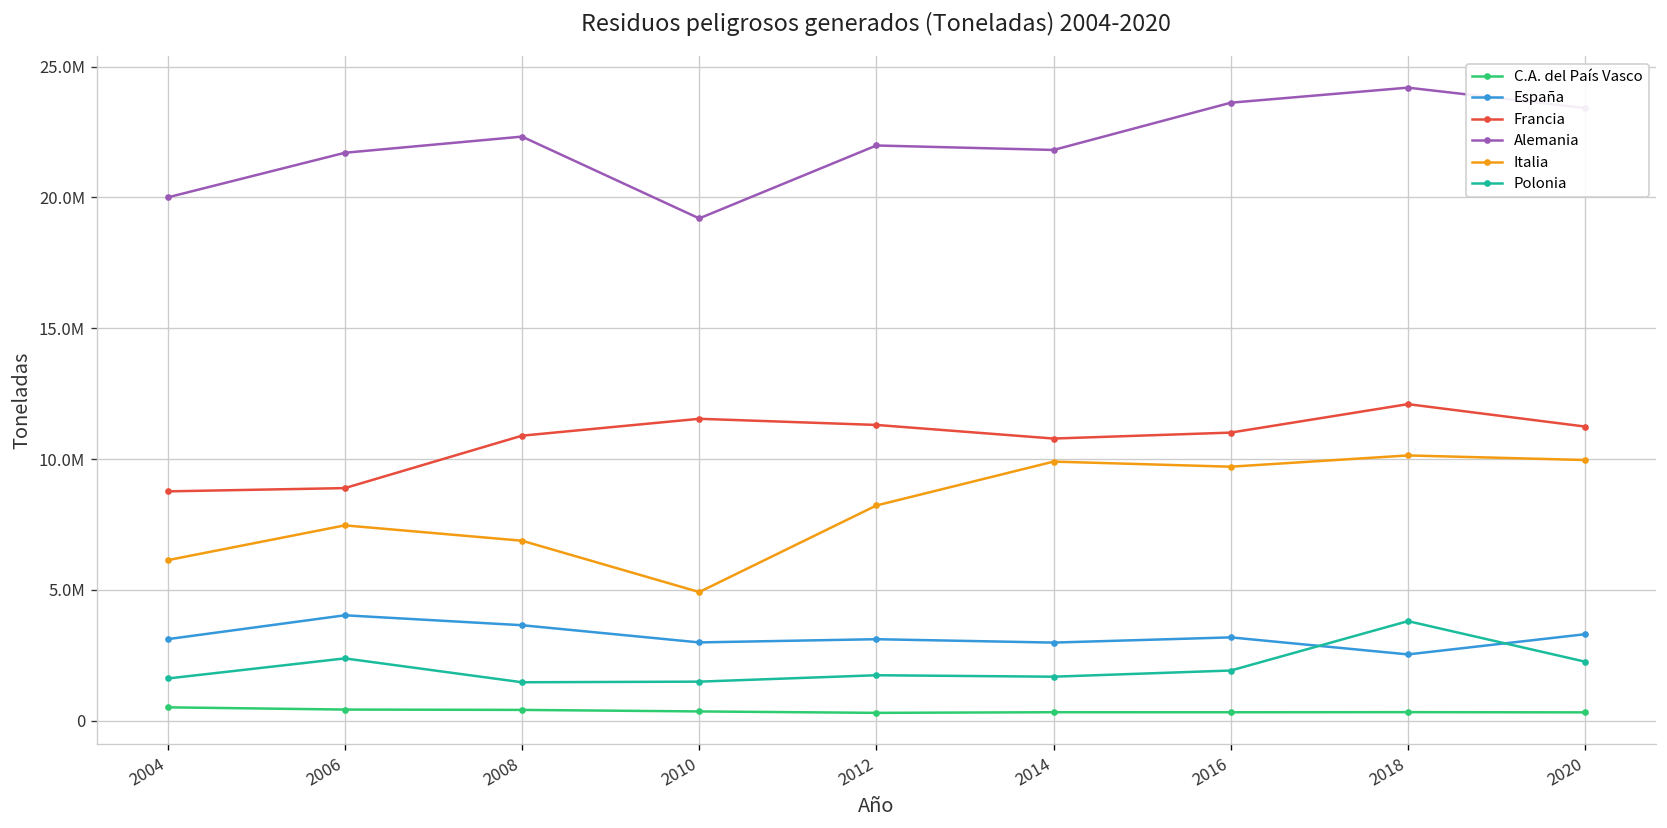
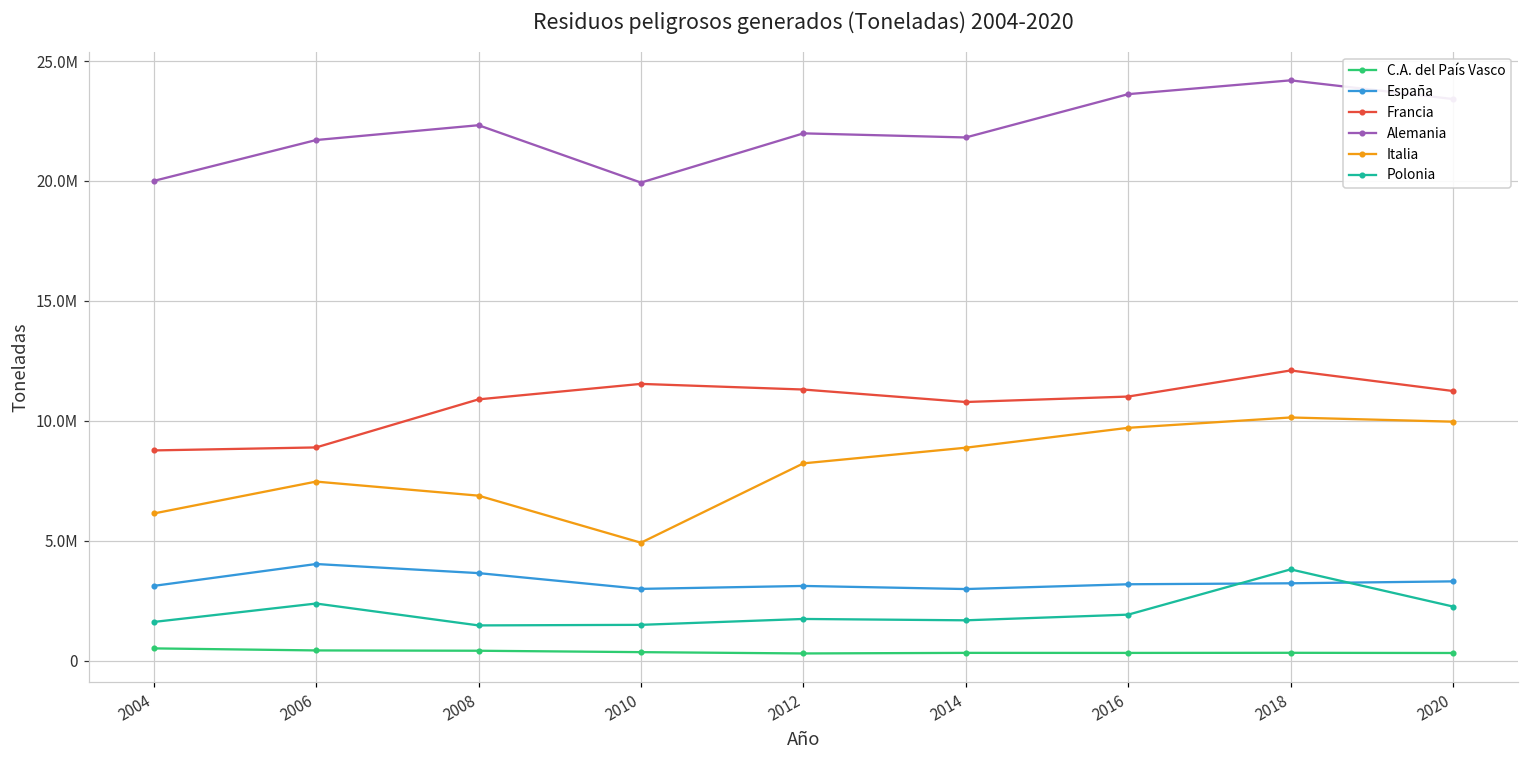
Alemania, 2010: 19200000 -> 19900000
Italia, 2014: 9900000 -> 8900000
España, 2018: 2500000 -> 3200000
